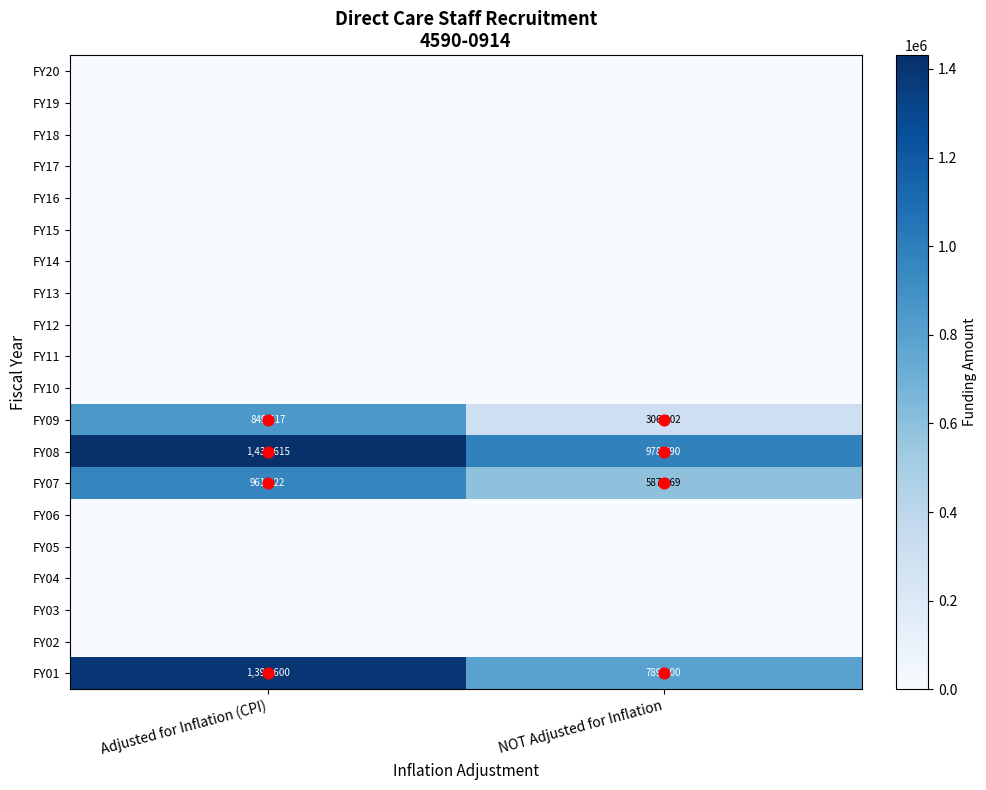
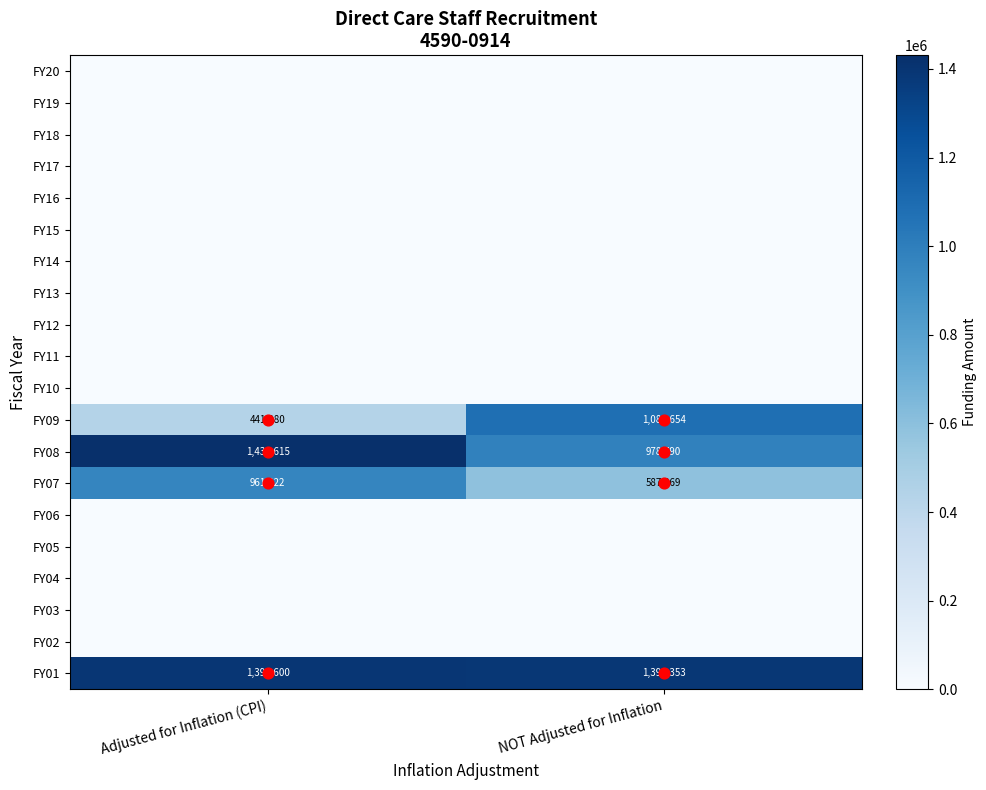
FY09, Adjusted for Inflation (CPI): 849,517 -> 441,080
FY09, NOT Adjusted for Inflation: 306,002 -> 1,080,654
FY01, NOT Adjusted for Inflation: 789,100 -> 1,391,353
